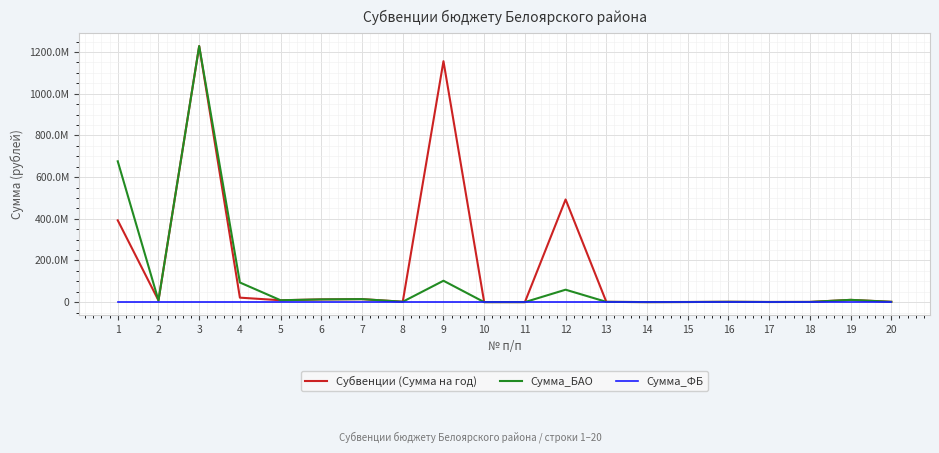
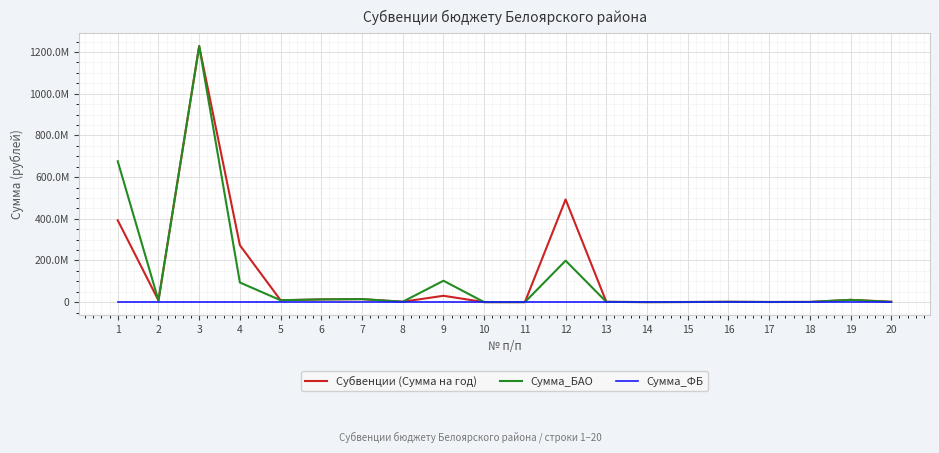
Субвенции (Сумма на год), 4: 20000000 -> 270000000
Субвенции (Сумма на год), 9: 1160000000 -> 30000000
Сумма_БАО, 12: 60000000 -> 200000000
